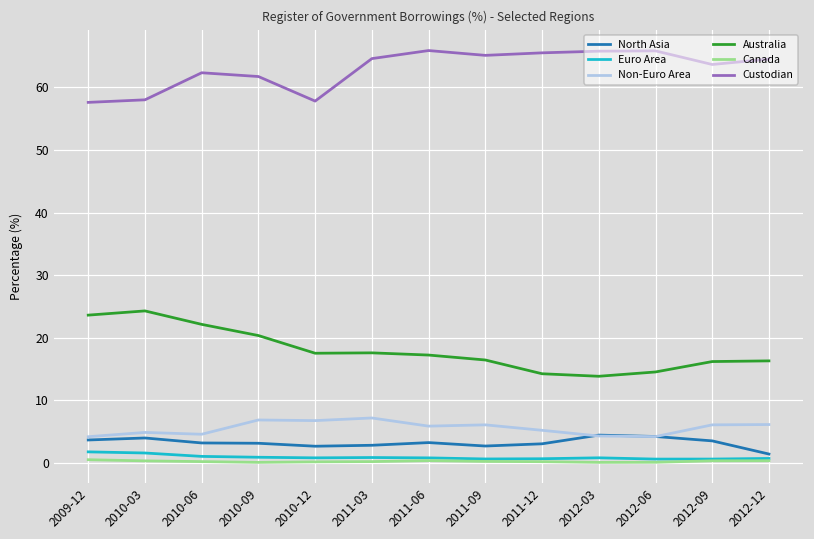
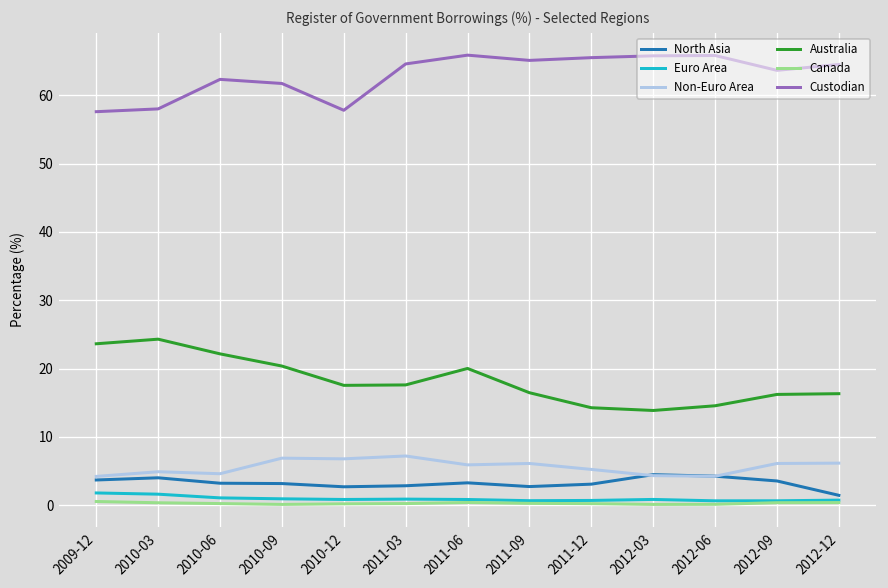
Australia, 2011-06: 17 -> 20
